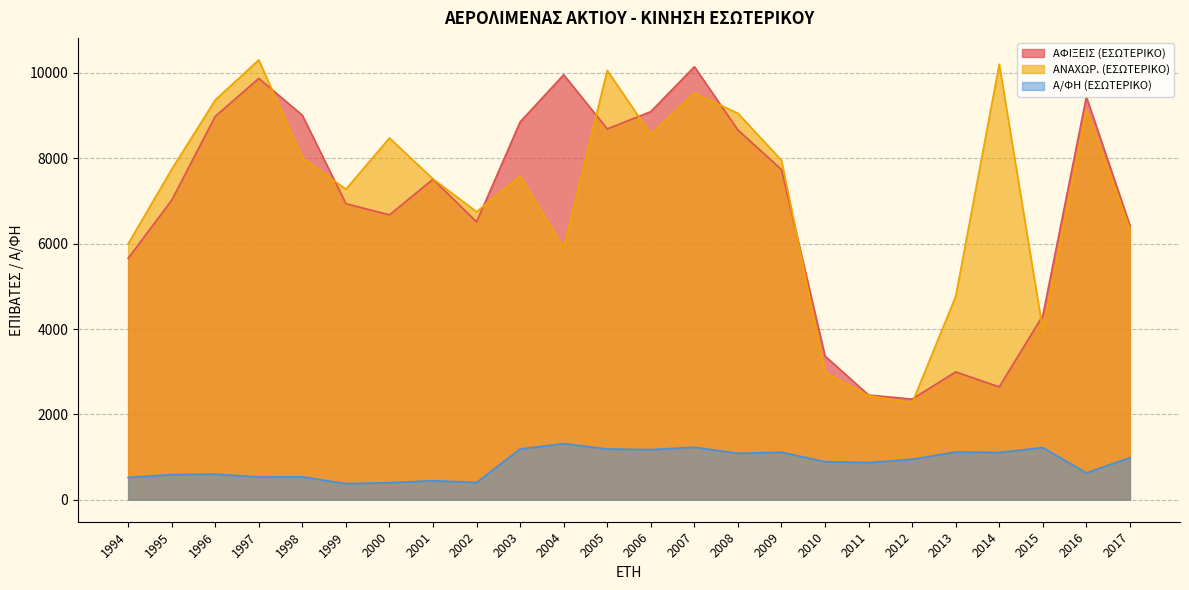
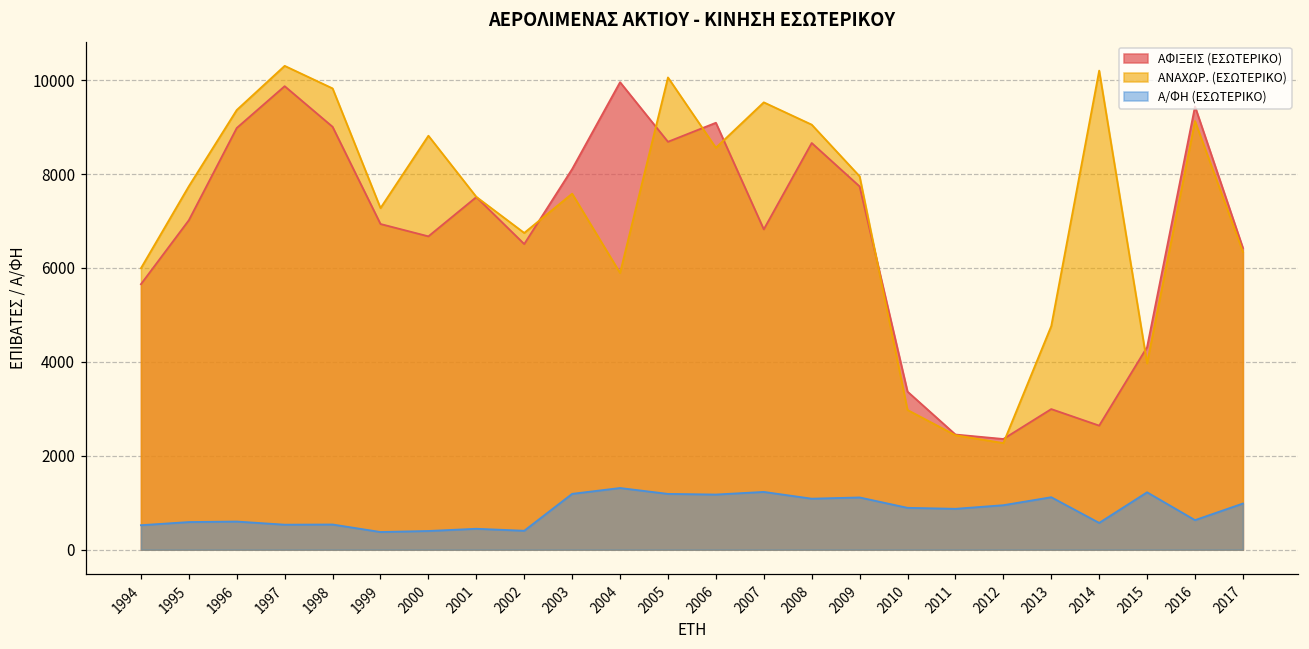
ΑΝΑΧΩΡ. (ΕΣΩΤΕΡΙΚΟ), 1998: 8000 -> 9800
ΑΝΑΧΩΡ. (ΕΣΩΤΕΡΙΚΟ), 2000: 8500 -> 8800
ΑΦΙΞΕΙΣ (ΕΣΩΤΕΡΙΚΟ), 2003: 8900 -> 8100
ΑΦΙΞΕΙΣ (ΕΣΩΤΕΡΙΚΟ), 2007: 10100 -> 6800
Α/ΦΗ (ΕΣΩΤΕΡΙΚΟ), 2014: 1100 -> 600
